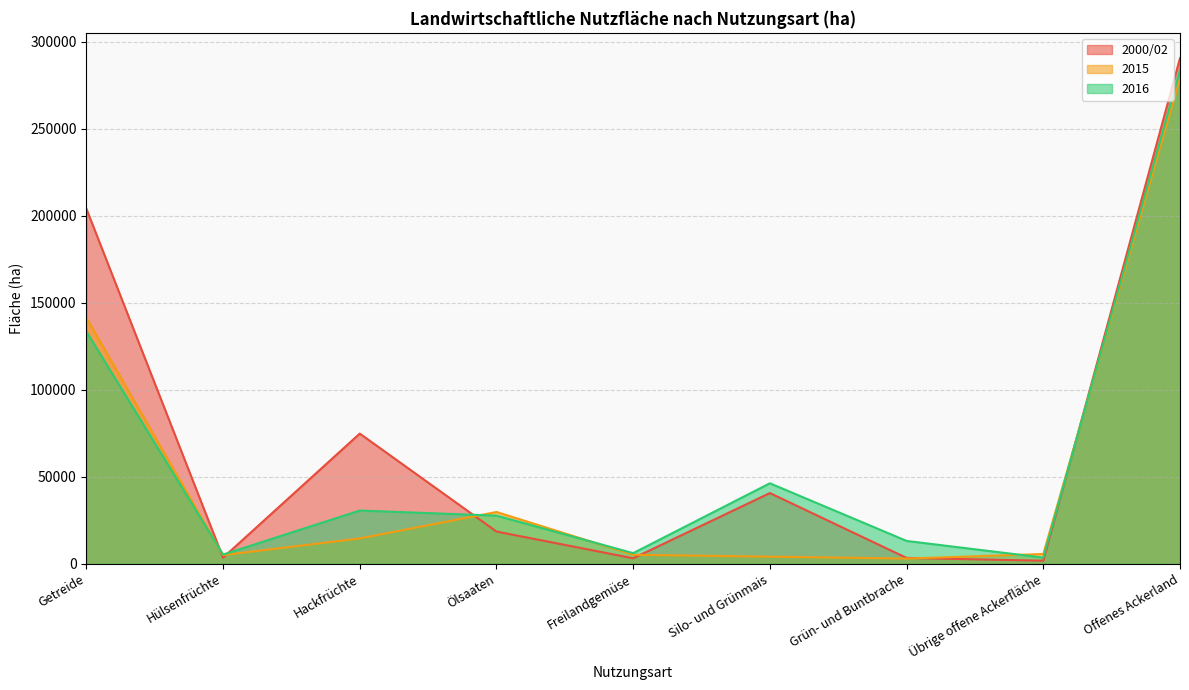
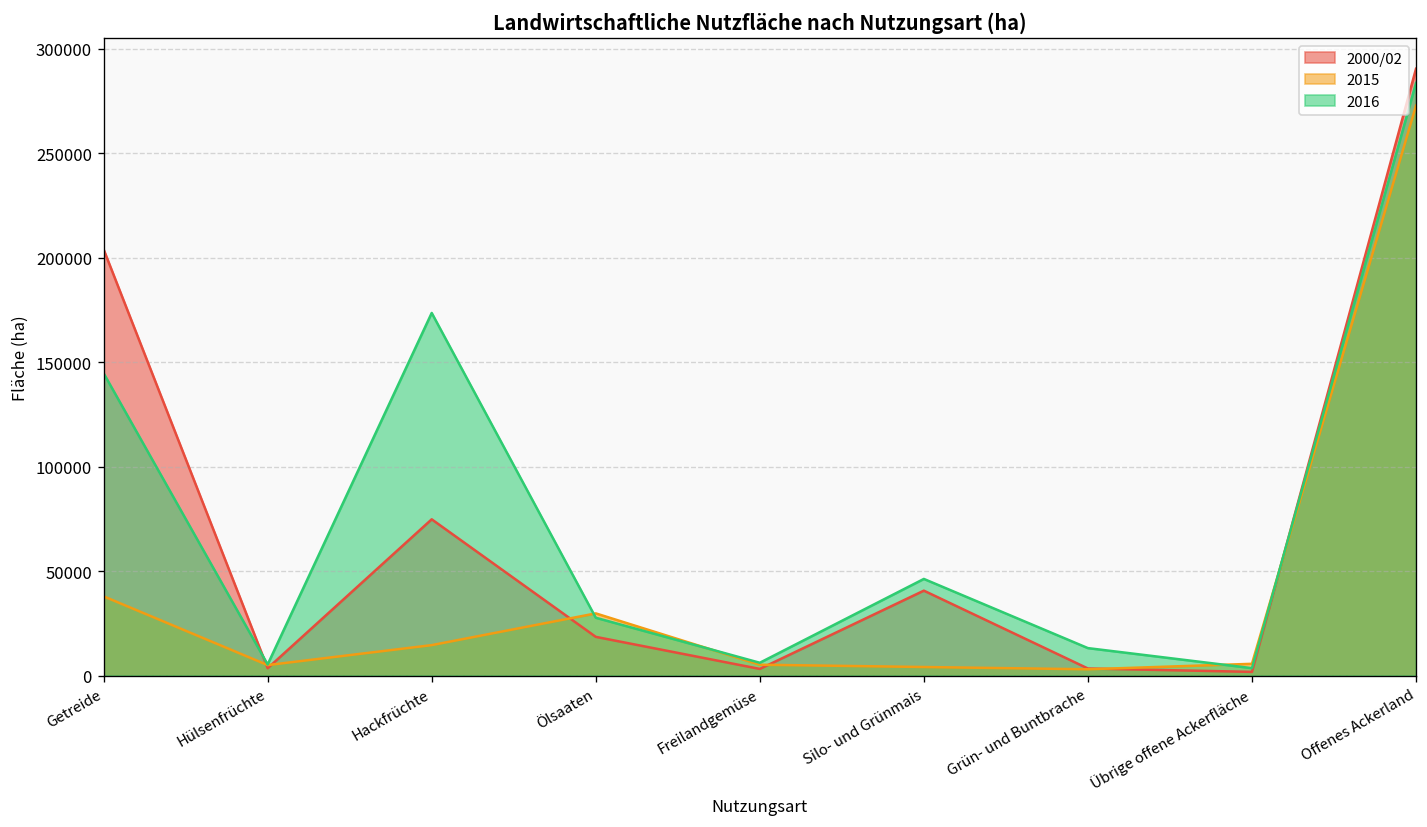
2015, Getreide: 141000 -> 38000
2016, Getreide: 133000 -> 145000
2016, Hackfrüchte: 31000 -> 174000
2015, Offenes Ackerland: 279000 -> 273000
